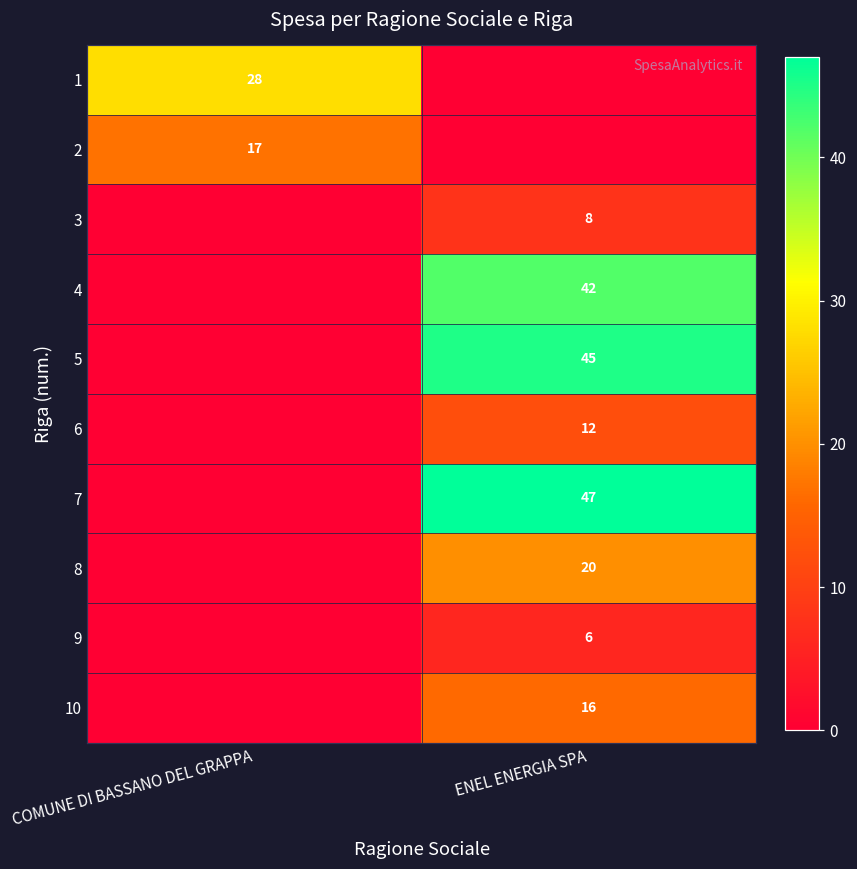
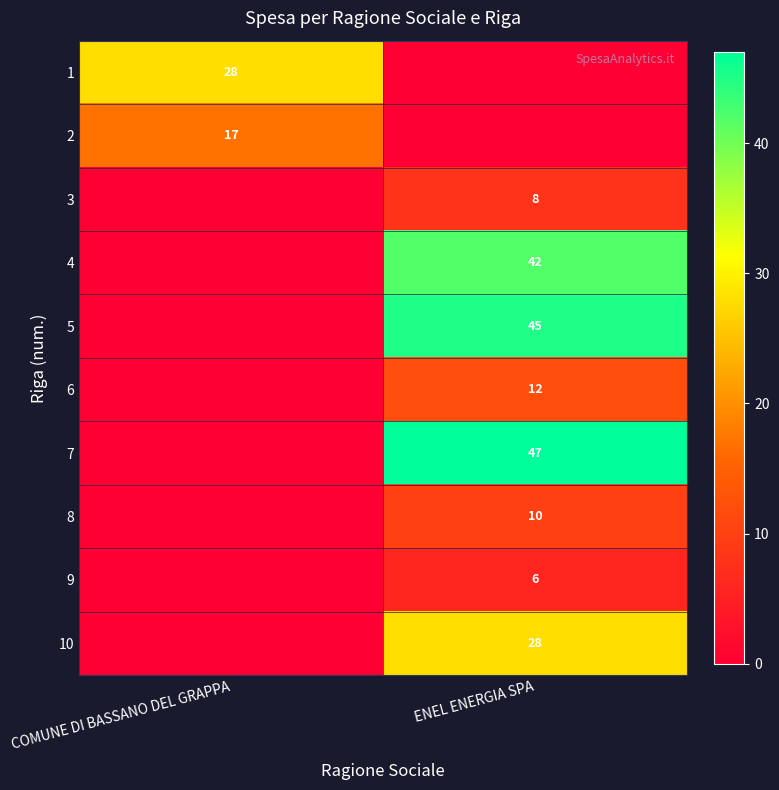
8, ENEL ENERGIA SPA: 20 -> 10
10, ENEL ENERGIA SPA: 16 -> 28
